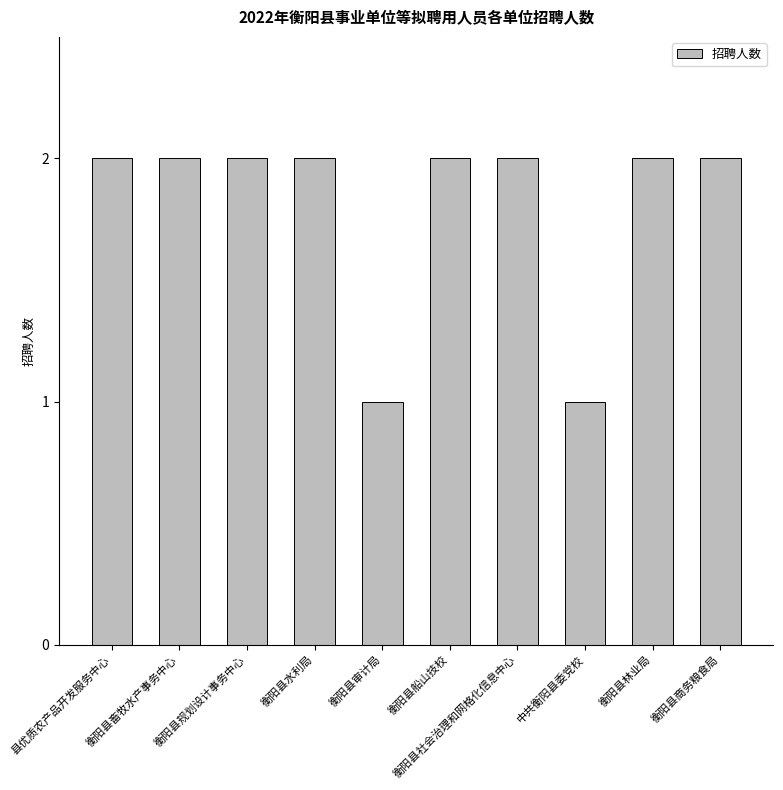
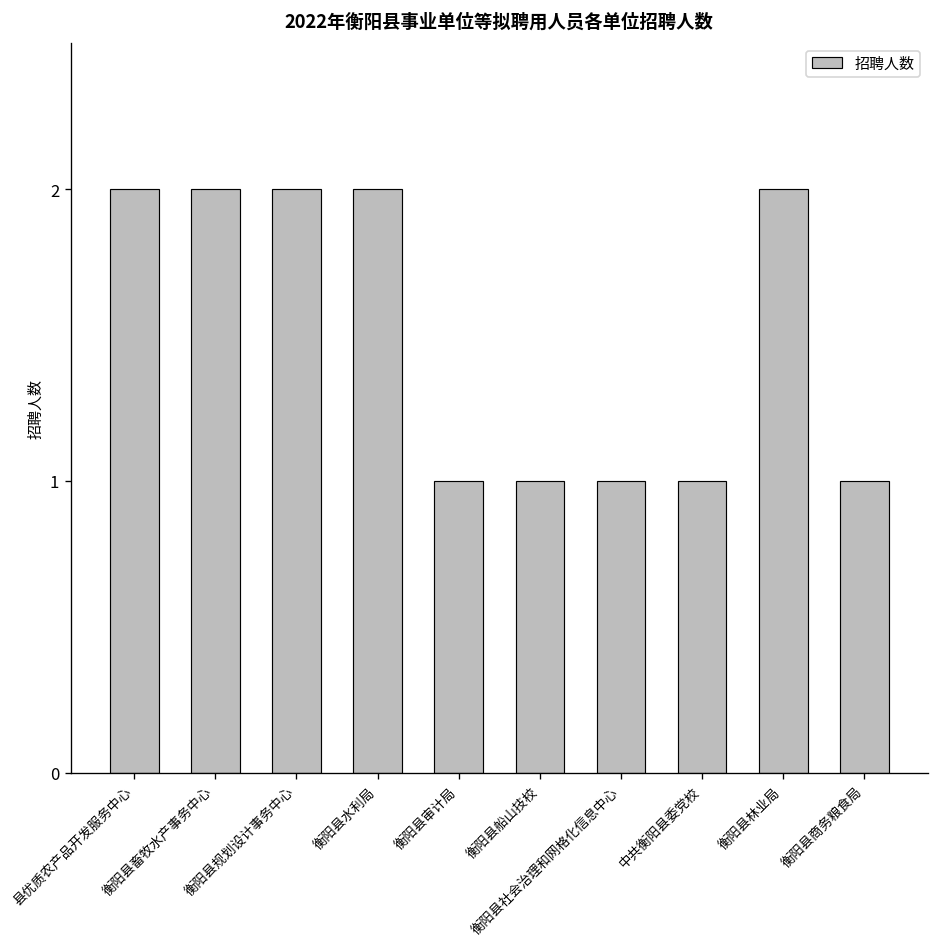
衡阳县船山技校: 2 -> 1
衡阳县社会治理和网格化信息中心: 2 -> 1
衡阳县商务粮食局: 2 -> 1
